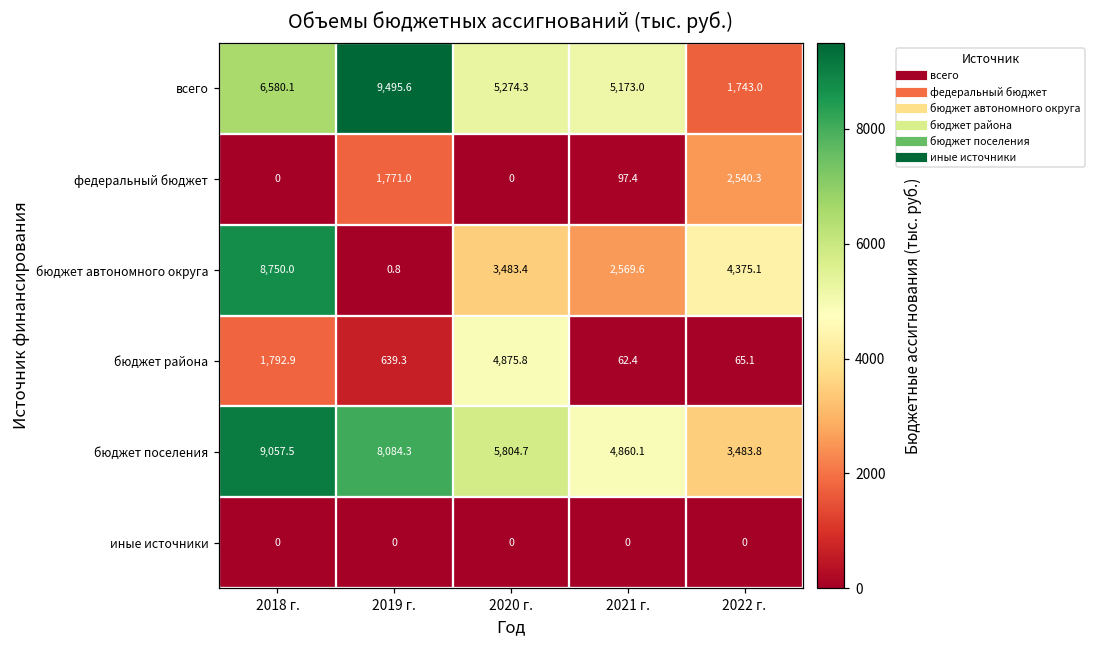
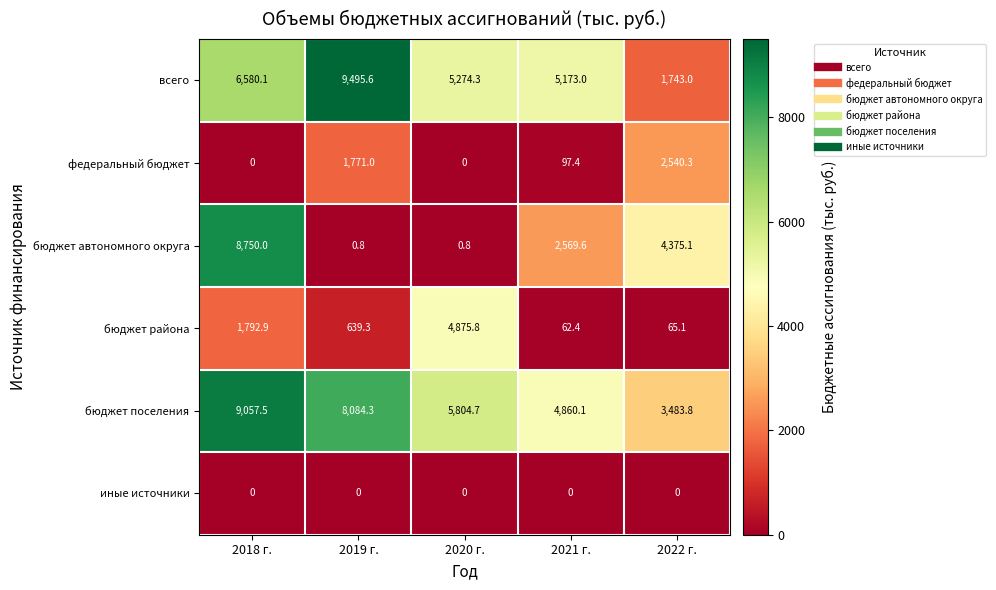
бюджет автономного округа, 2020 г.: 3,483.4 -> 0.8
